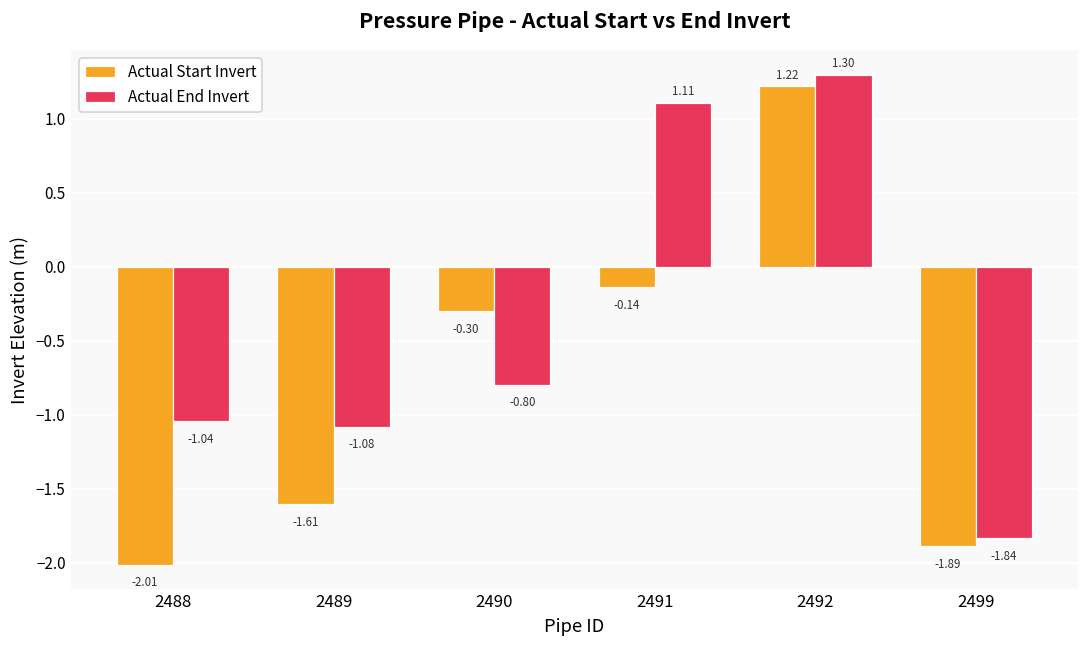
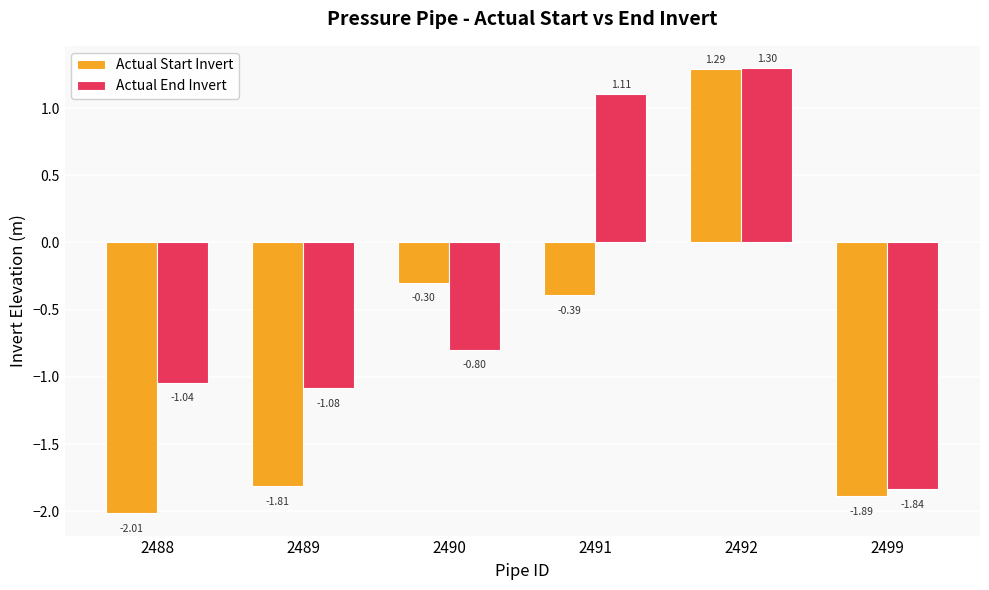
Actual Start Invert, 2489: -1.61 -> -1.81
Actual Start Invert, 2491: -0.14 -> -0.39
Actual Start Invert, 2492: 1.22 -> 1.29
